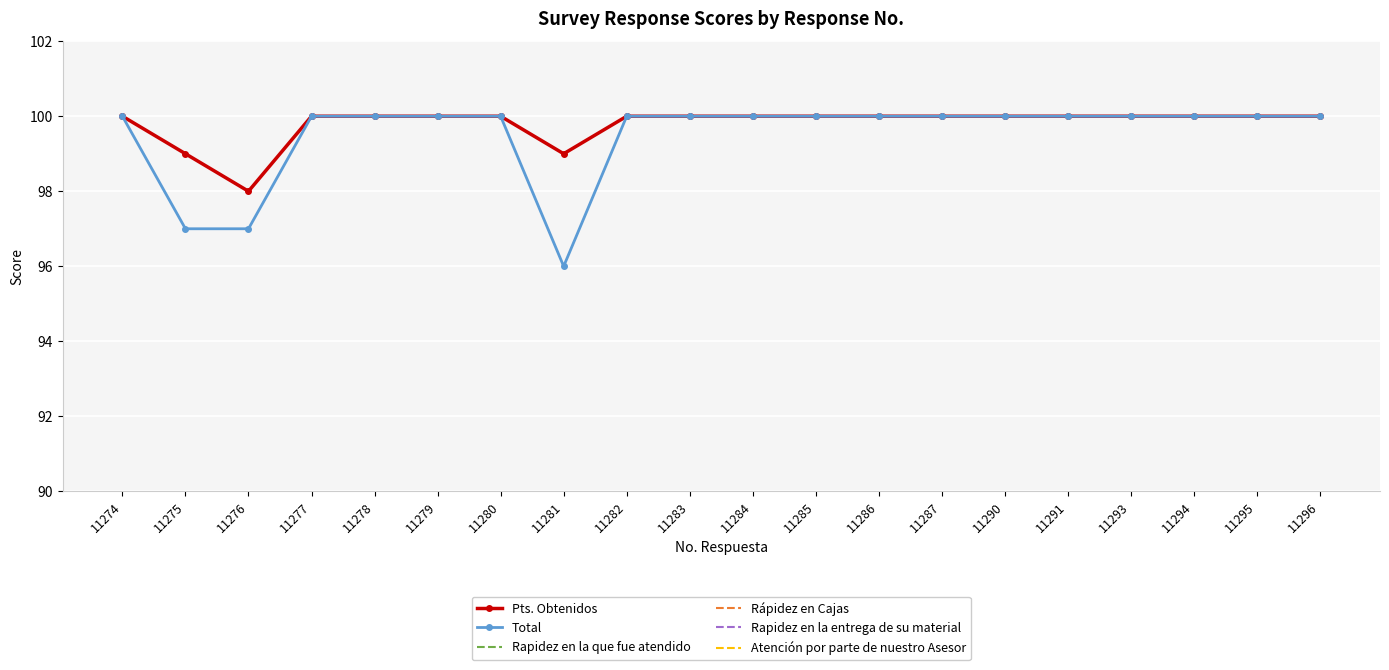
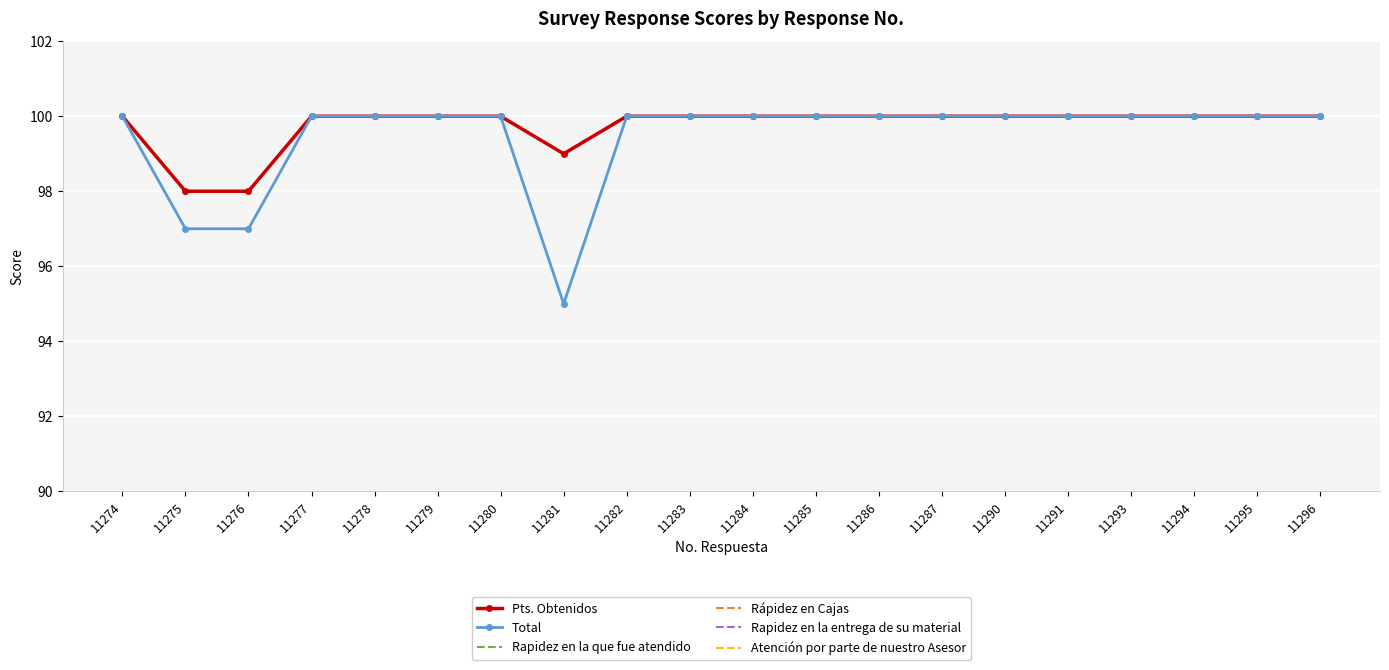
Pts. Obtenidos, 11275: 99 -> 98
Total, 11281: 96 -> 95
